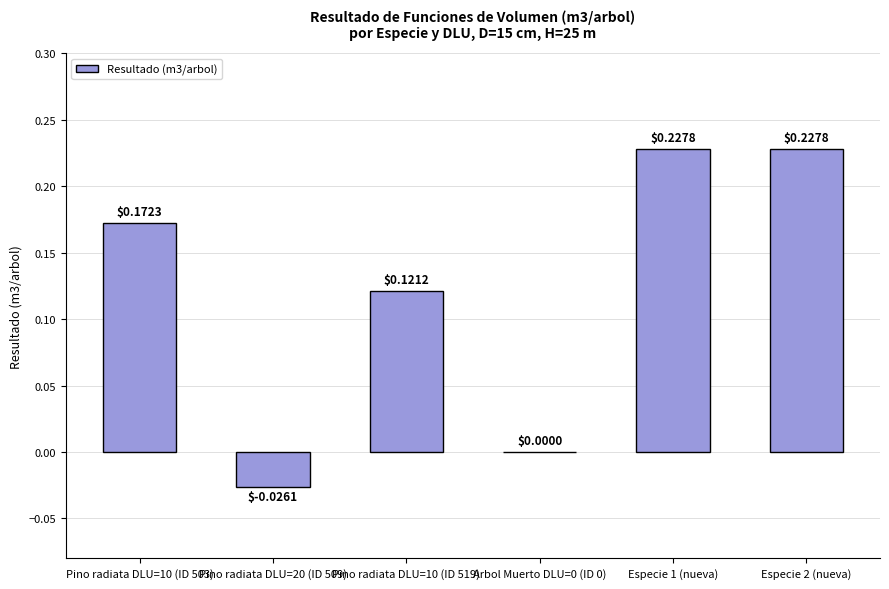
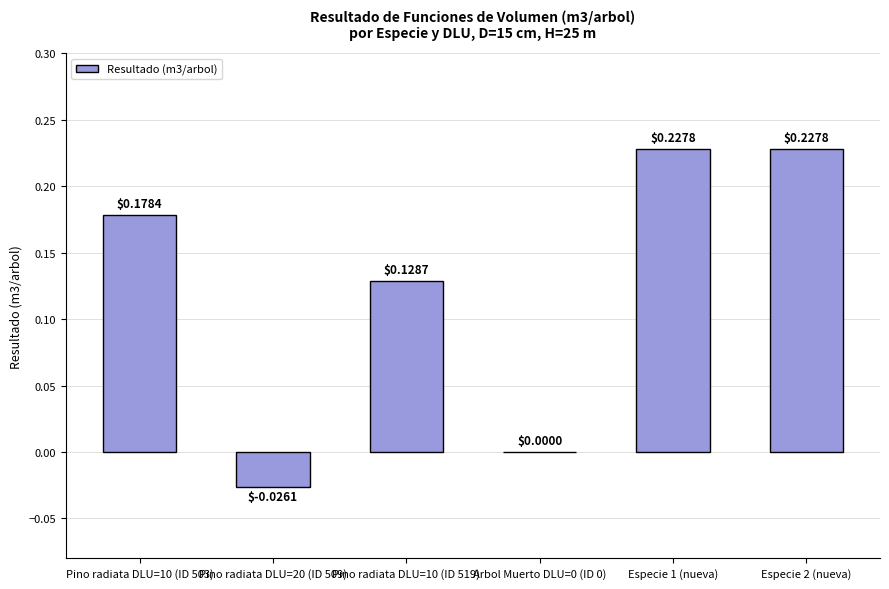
Pino radiata DLU=10 (ID 503): $0.1723 -> $0.1784
Pino radiata DLU=10 (ID 519): $0.1212 -> $0.1287
